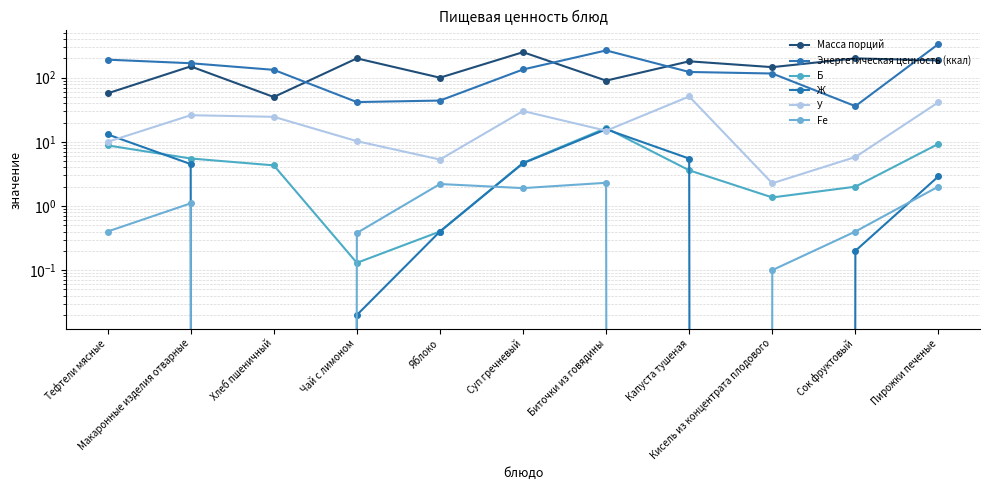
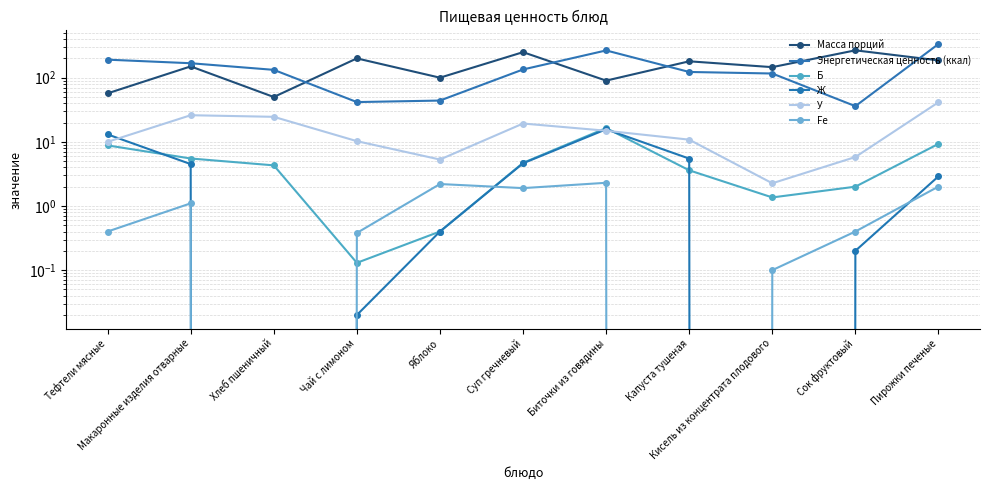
У, Суп гречневый: 30 -> 19
У, Капуста тушеная: 50 -> 11
Масса порций, Сок фруктовый: 200 -> 270
